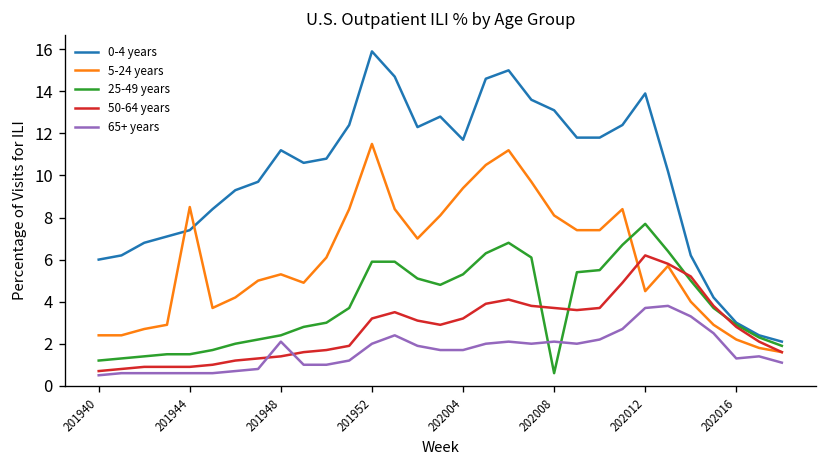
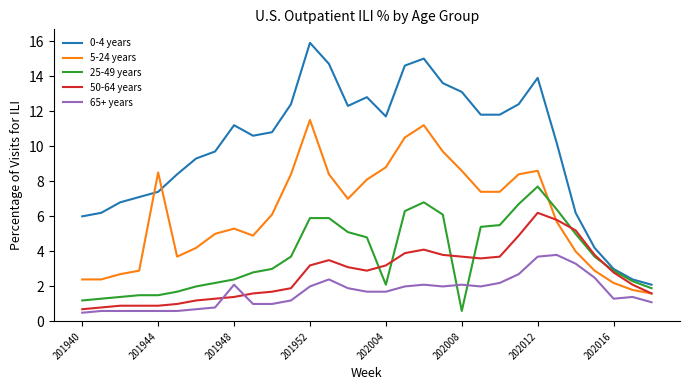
5-24 years, 202004: 9.4 -> 8.8
25-49 years, 202004: 5.3 -> 2.1
5-24 years, 202008: 8.1 -> 8.6
5-24 years, 202012: 4.5 -> 8.6
